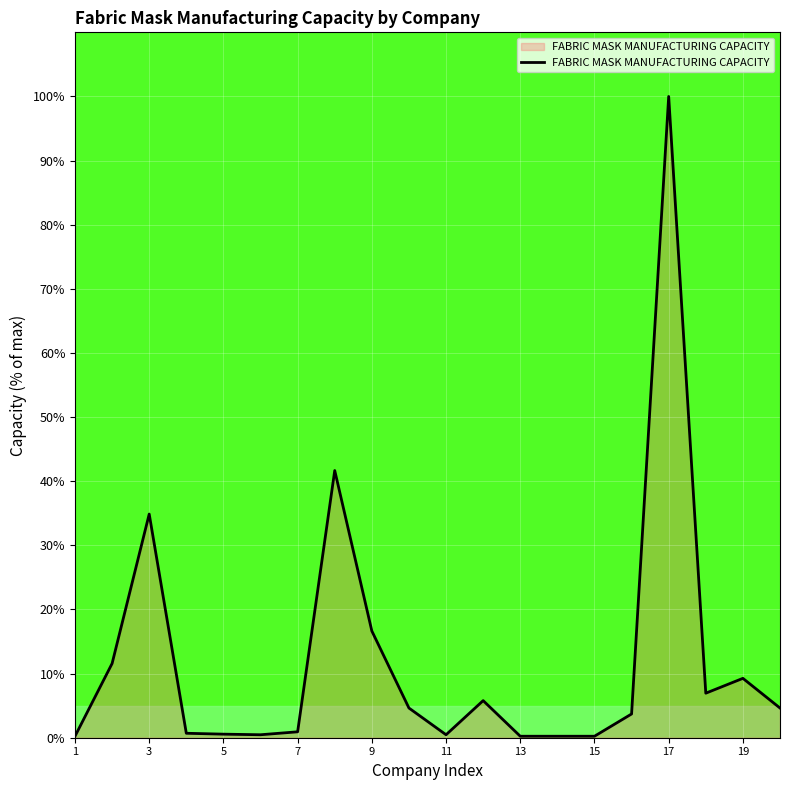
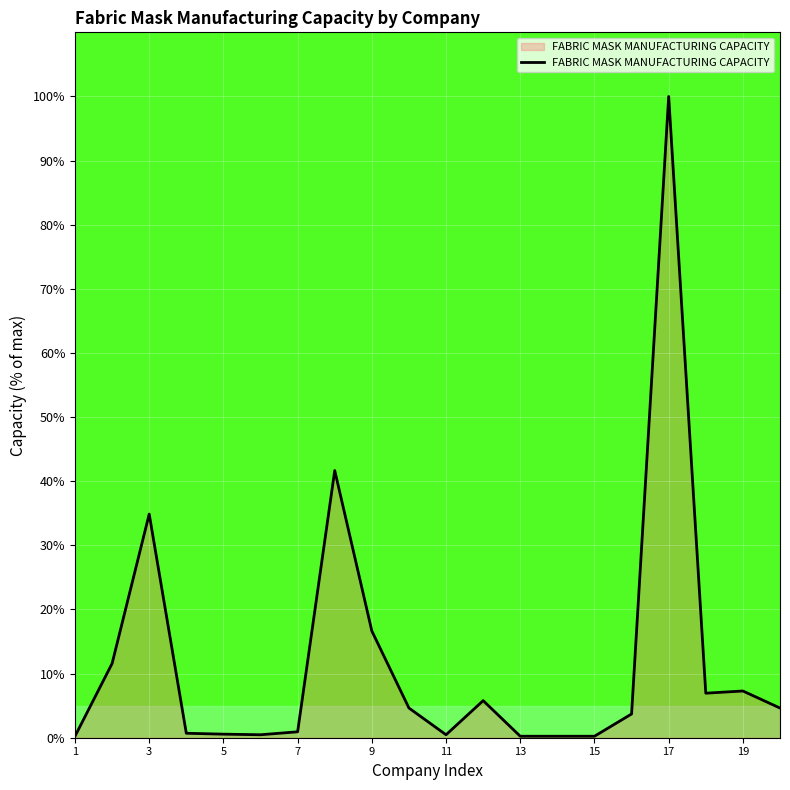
19: 9% -> 7%
